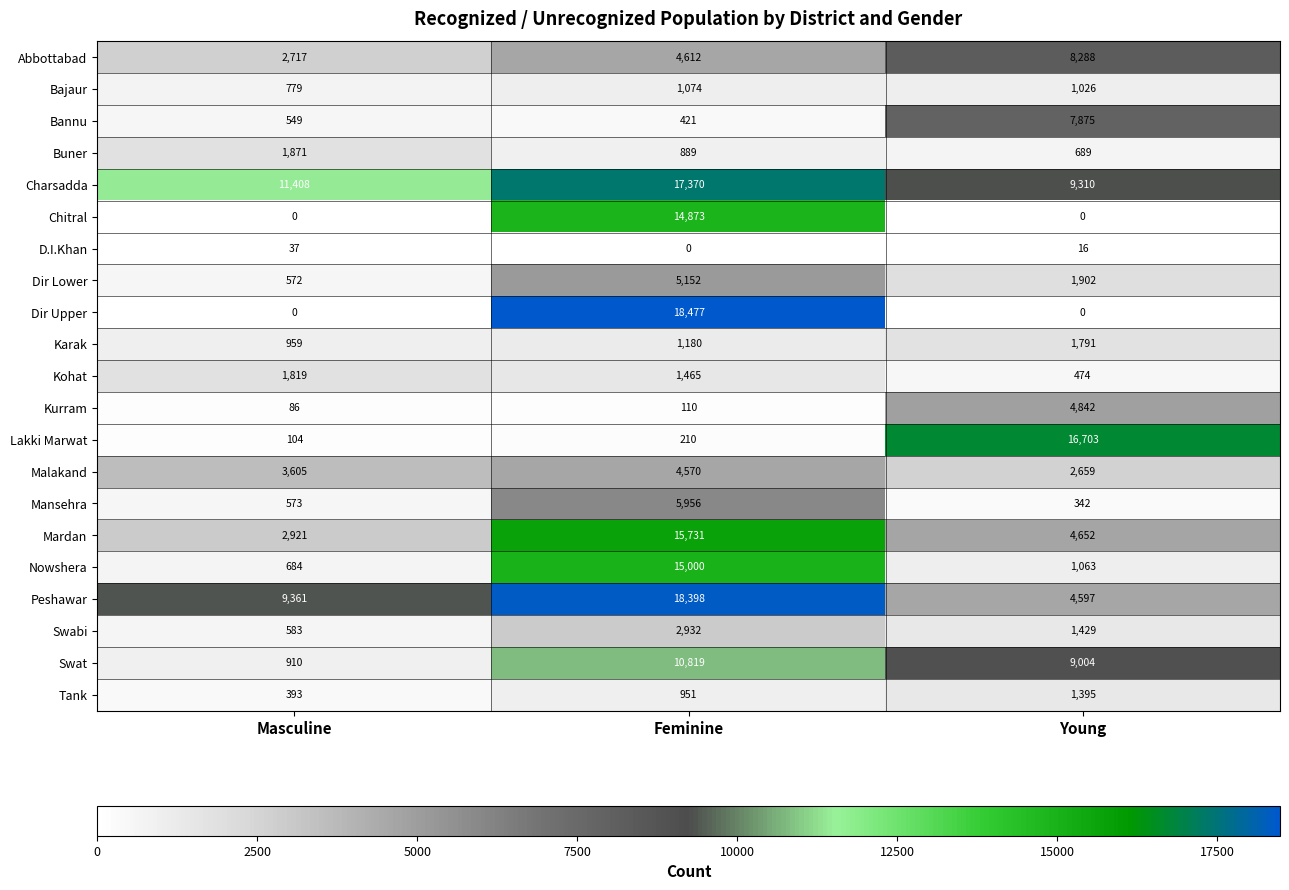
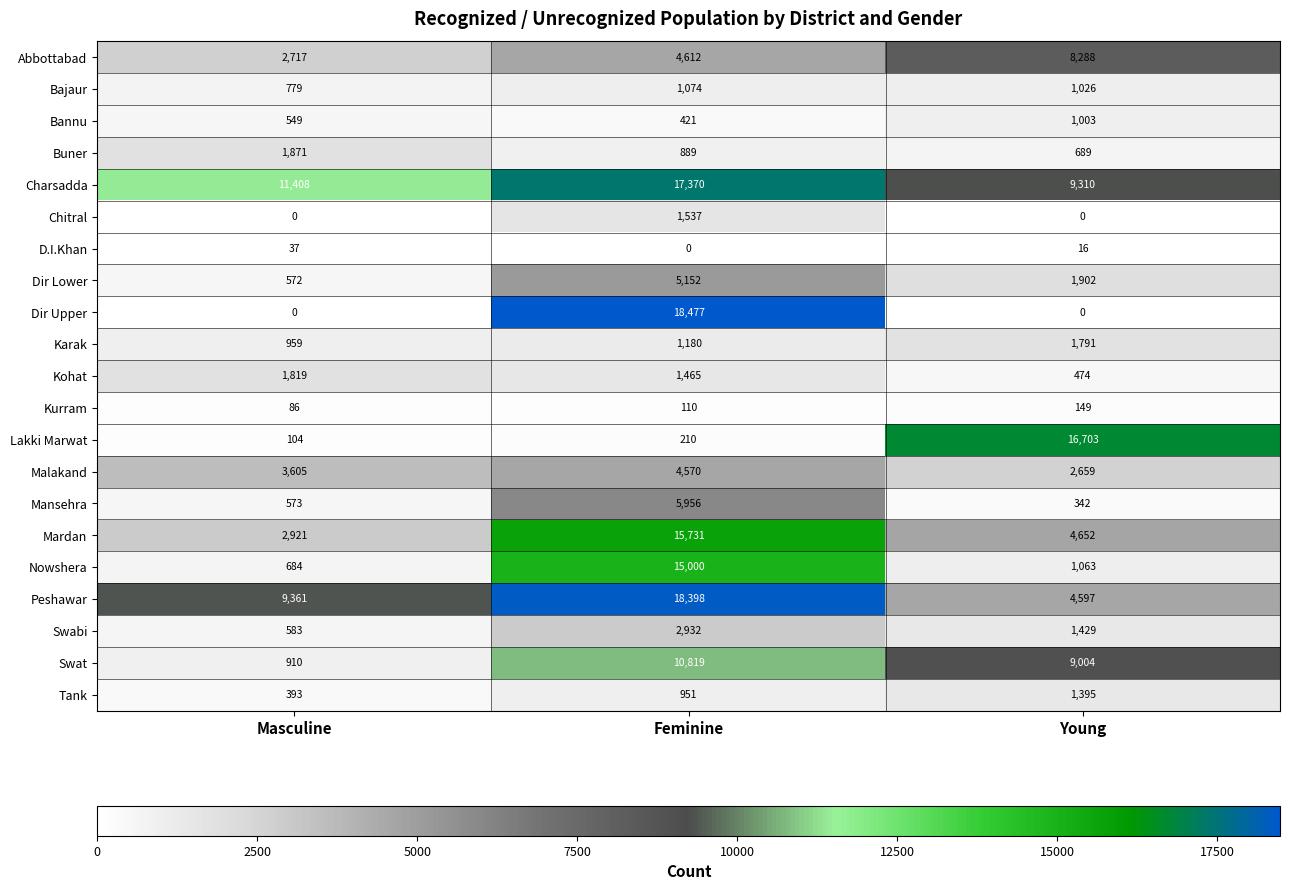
Bannu, Young: 7,875 -> 1,003
Chitral, Feminine: 14,873 -> 1,537
Kurram, Young: 4,842 -> 149
